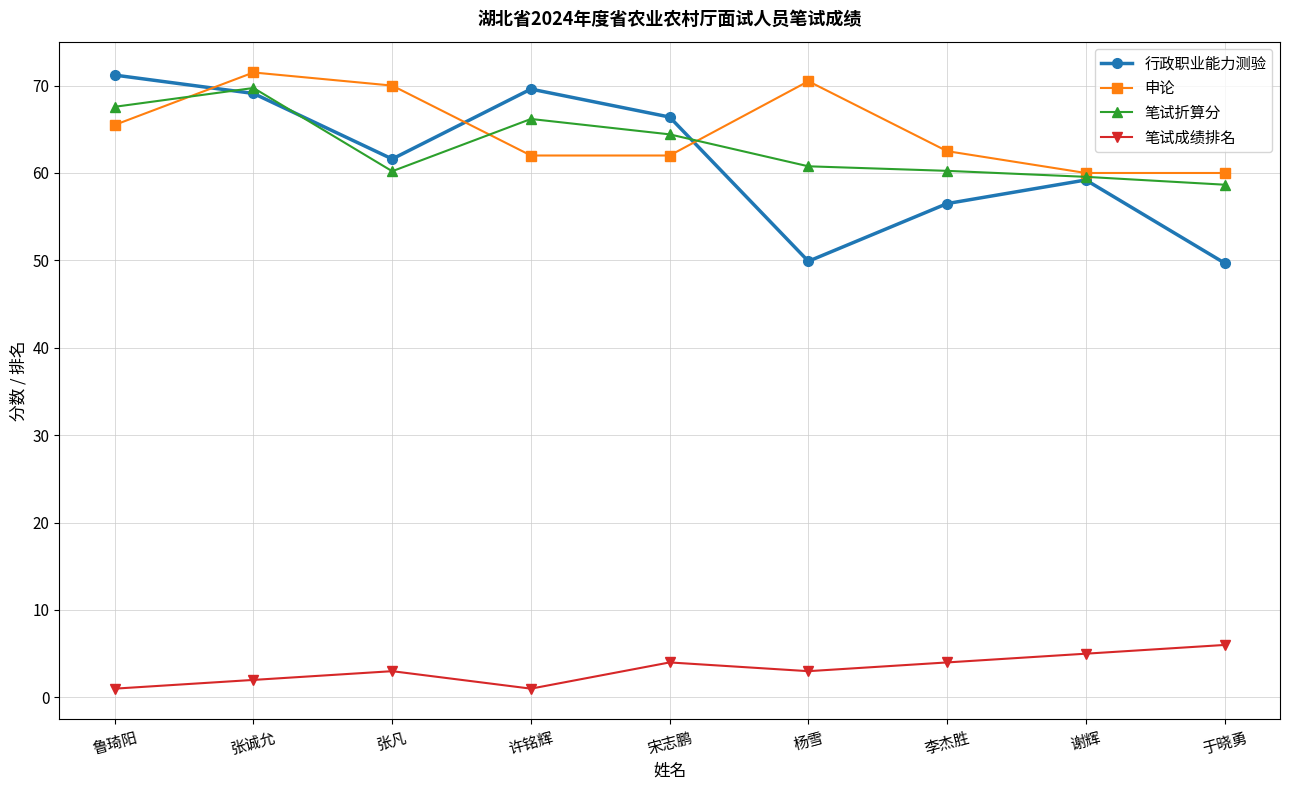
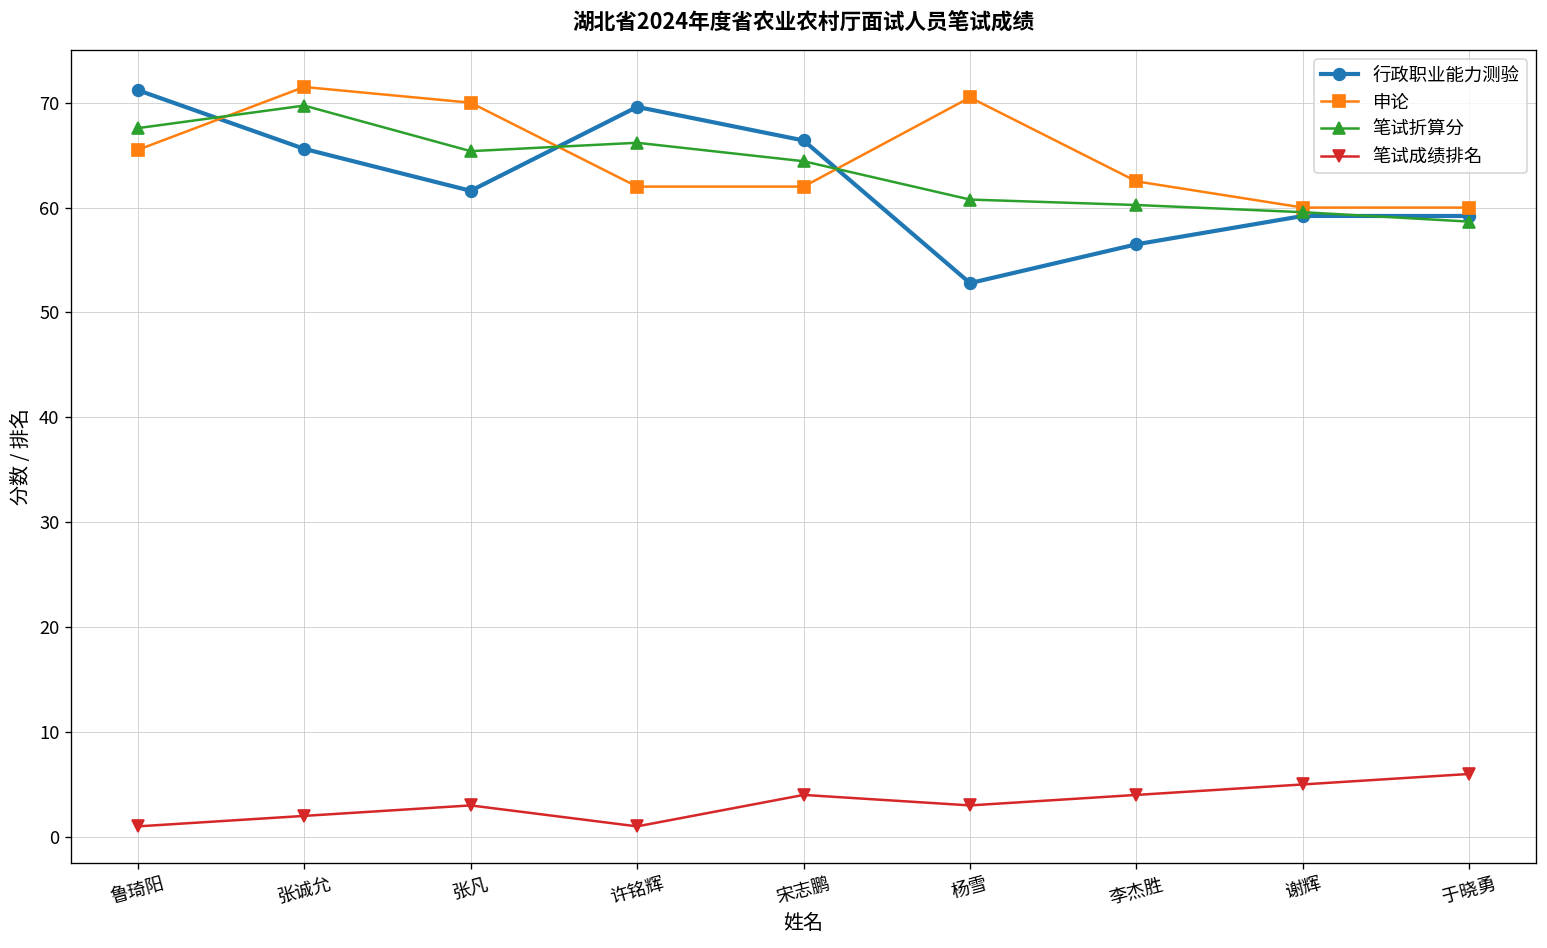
行政职业能力测验, 张诚允: 69 -> 66
笔试折算分, 张凡: 60 -> 65
行政职业能力测验, 杨雪: 50 -> 53
行政职业能力测验, 于晓勇: 50 -> 59
